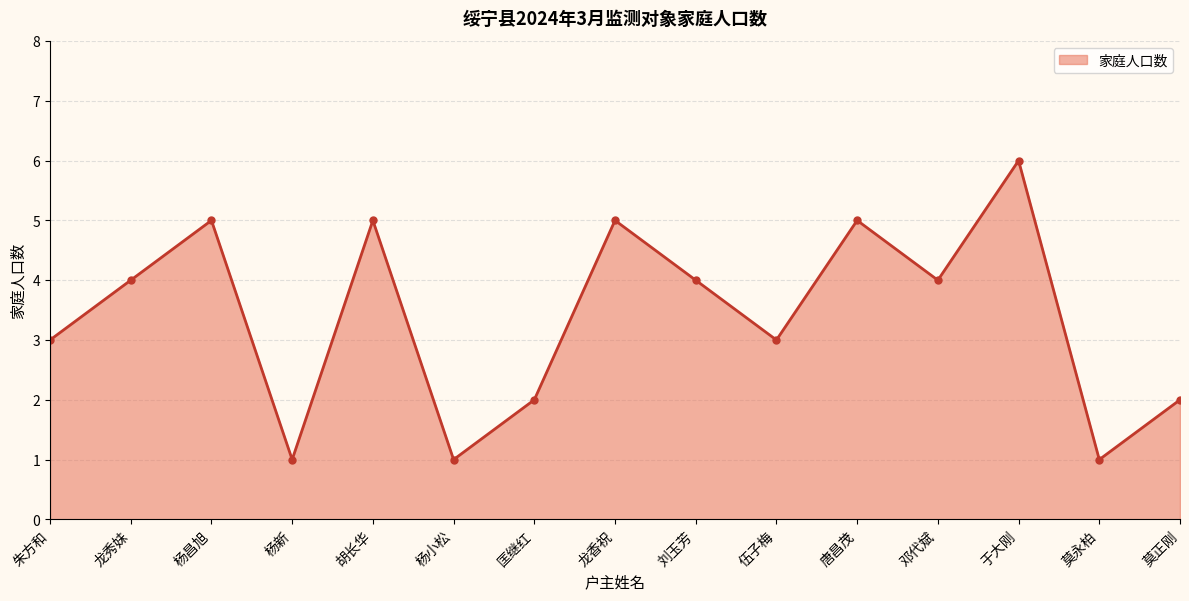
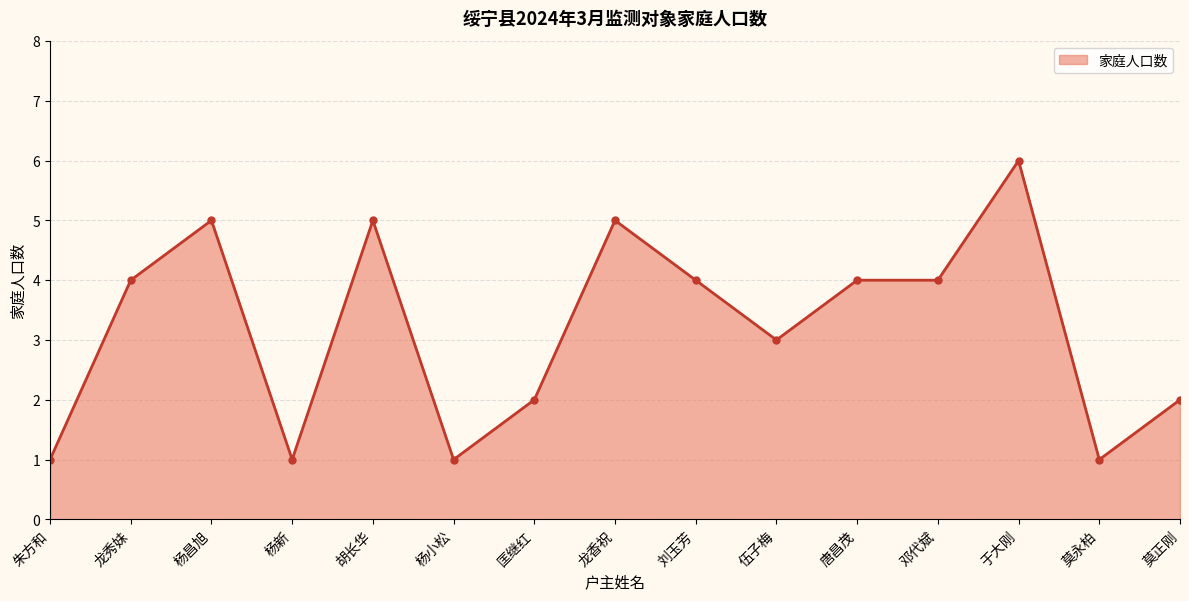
朱方和: 3 -> 1
唐昌茂: 5 -> 4
